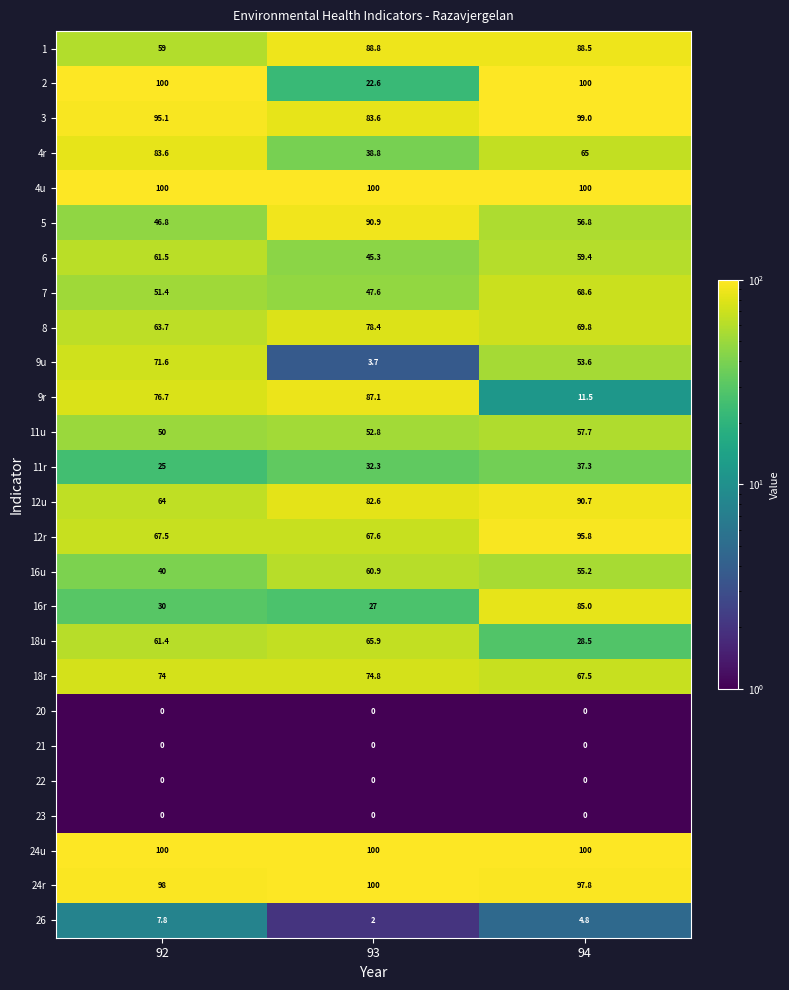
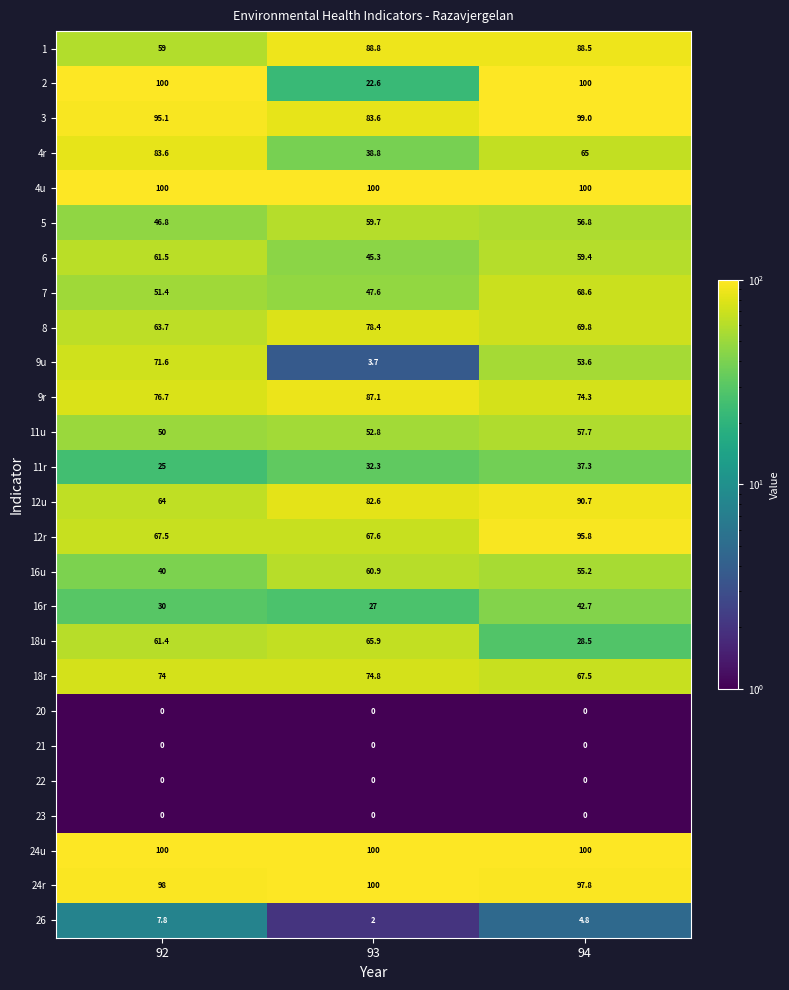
5, 93: 90.9 -> 59.7
9r, 94: 11.5 -> 74.3
16r, 94: 85.0 -> 42.7
